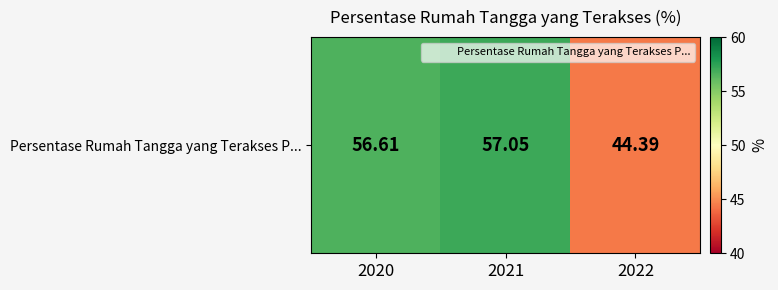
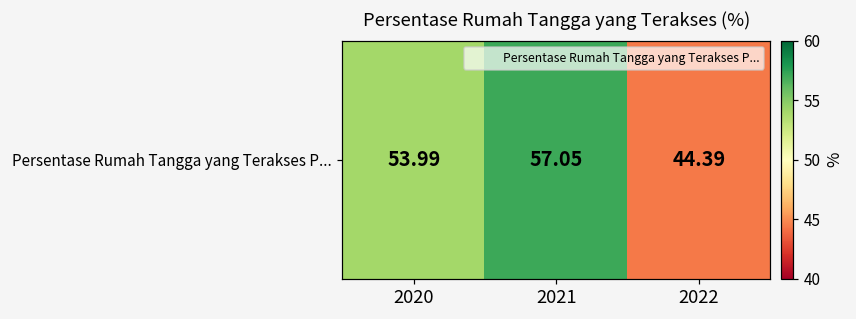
Persentase Rumah Tangga yang Terakses P..., 2020: 56.61 -> 53.99
